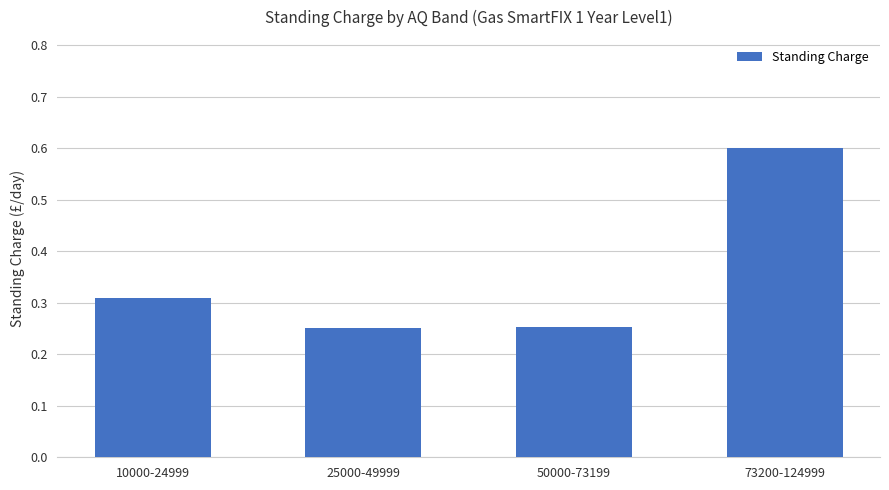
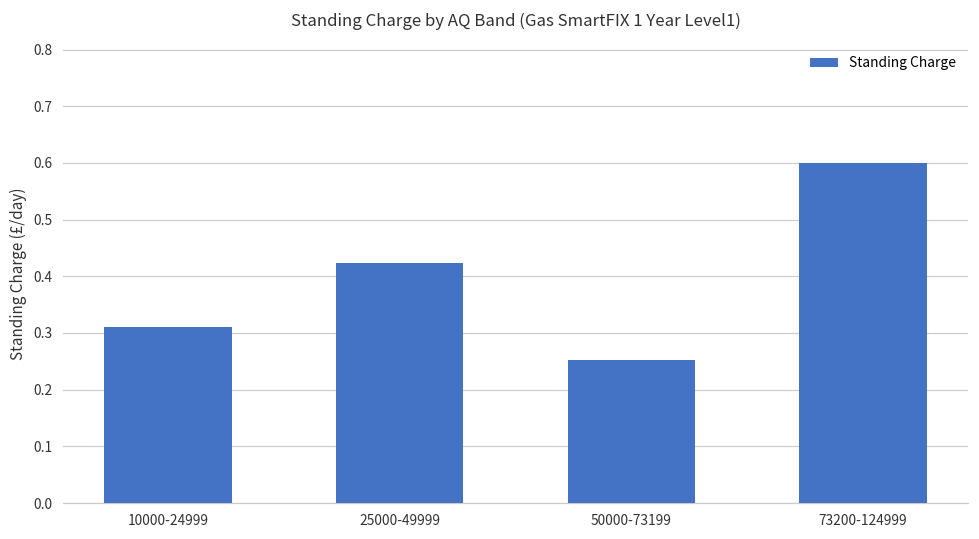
25000-49999: 0.25 -> 0.42
